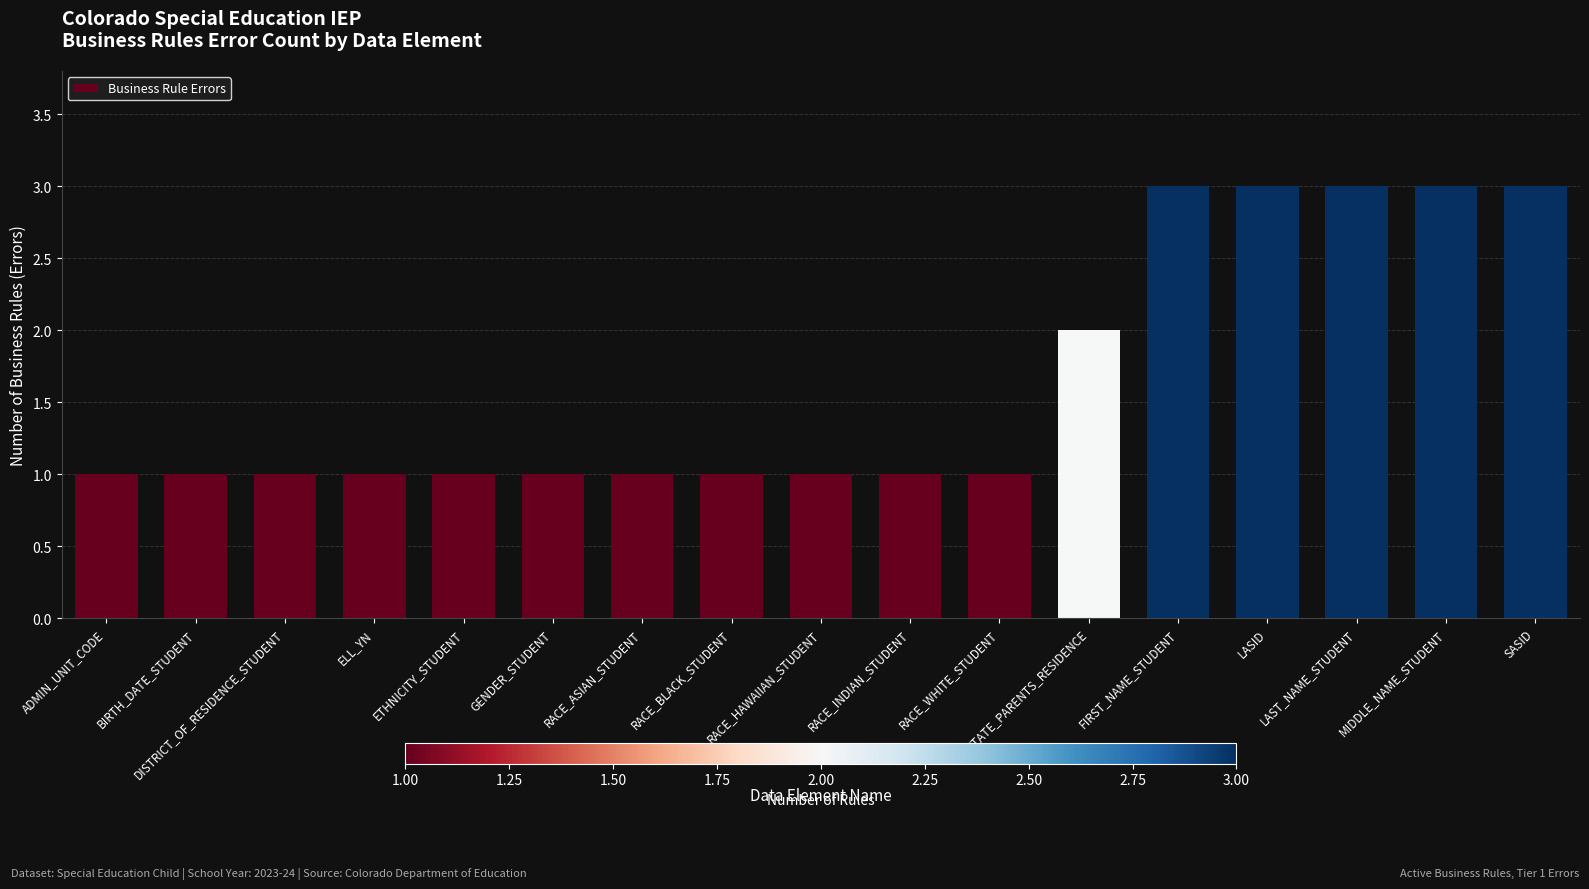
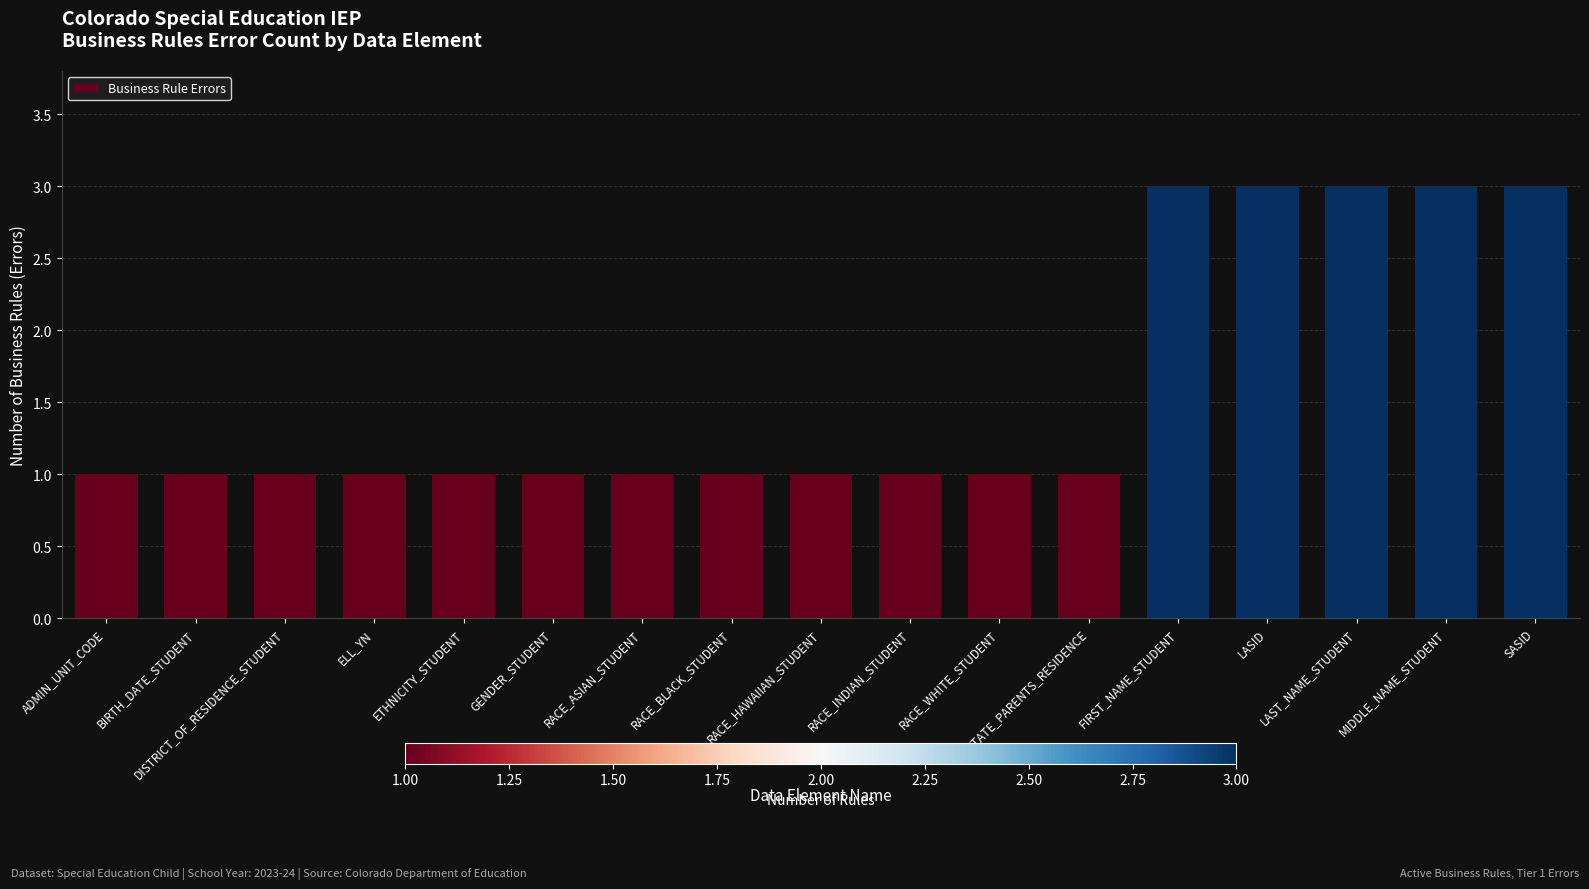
STATE_PARENTS_RESIDENCE: 2 -> 1
